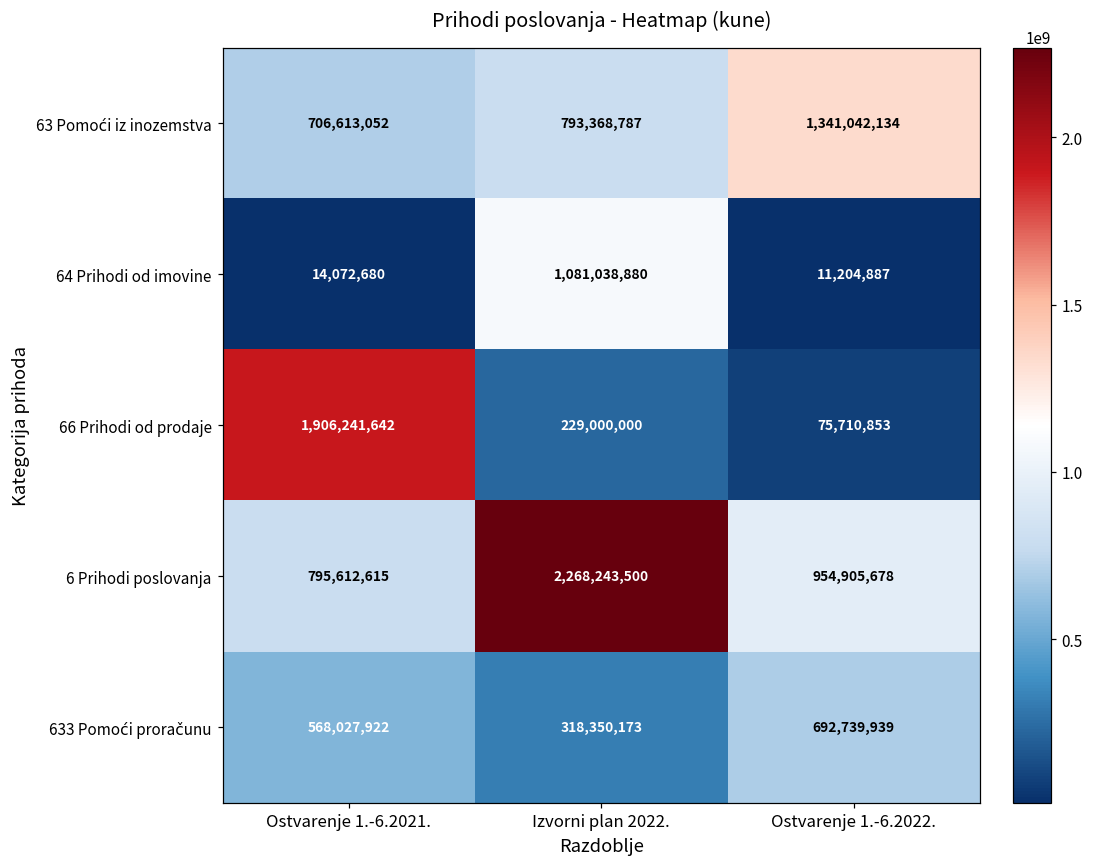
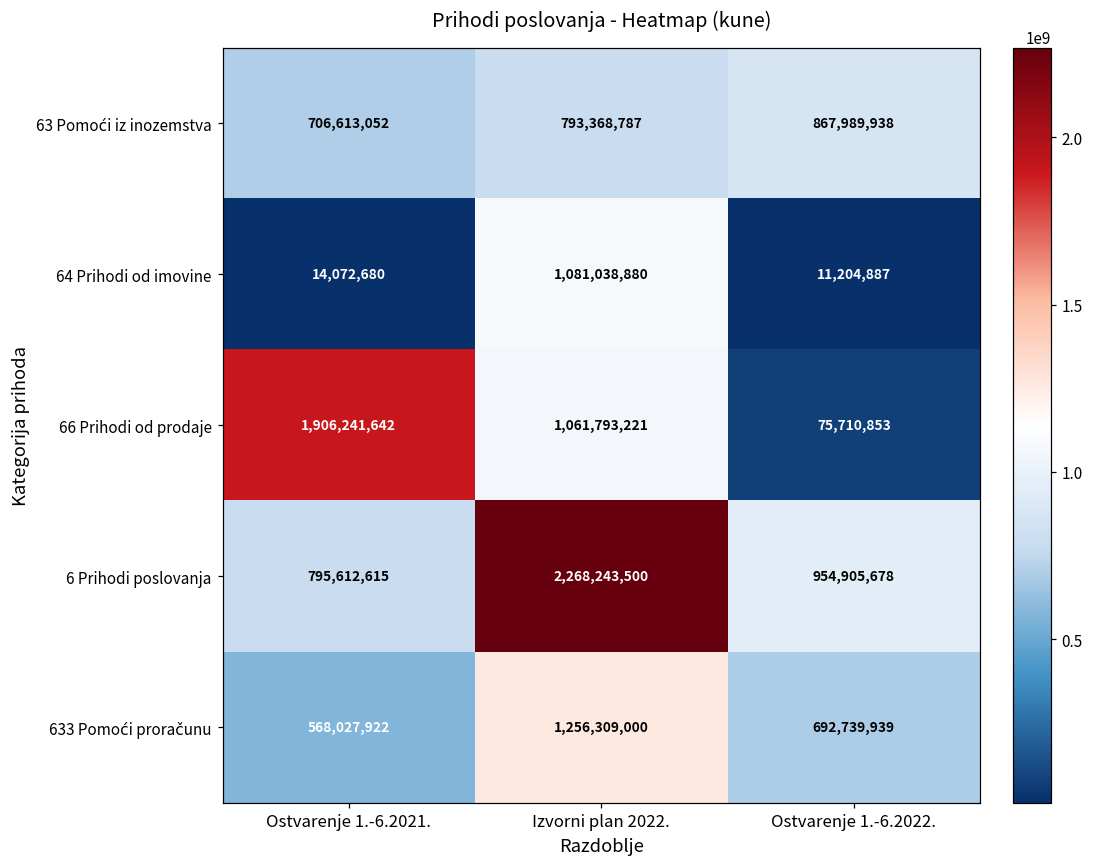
63 Pomoći iz inozemstva, Ostvarenje 1.-6.2022.: 1,341,042,134 -> 867,989,938
66 Prihodi od prodaje, Izvorni plan 2022.: 229,000,000 -> 1,061,793,221
633 Pomoći proračunu, Izvorni plan 2022.: 318,350,173 -> 1,256,309,000
